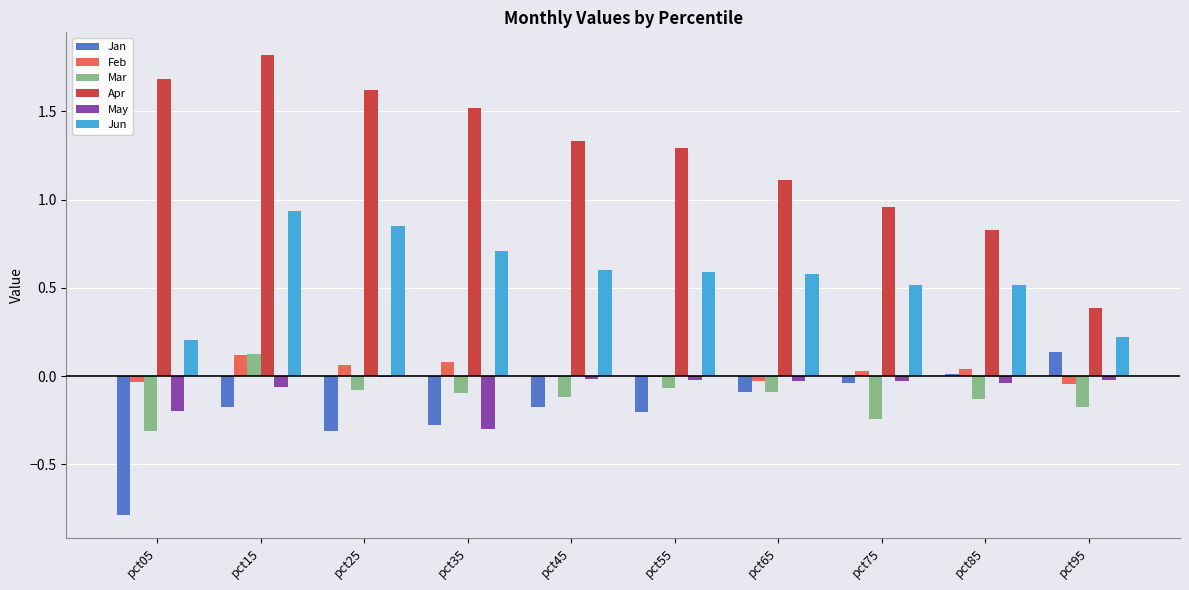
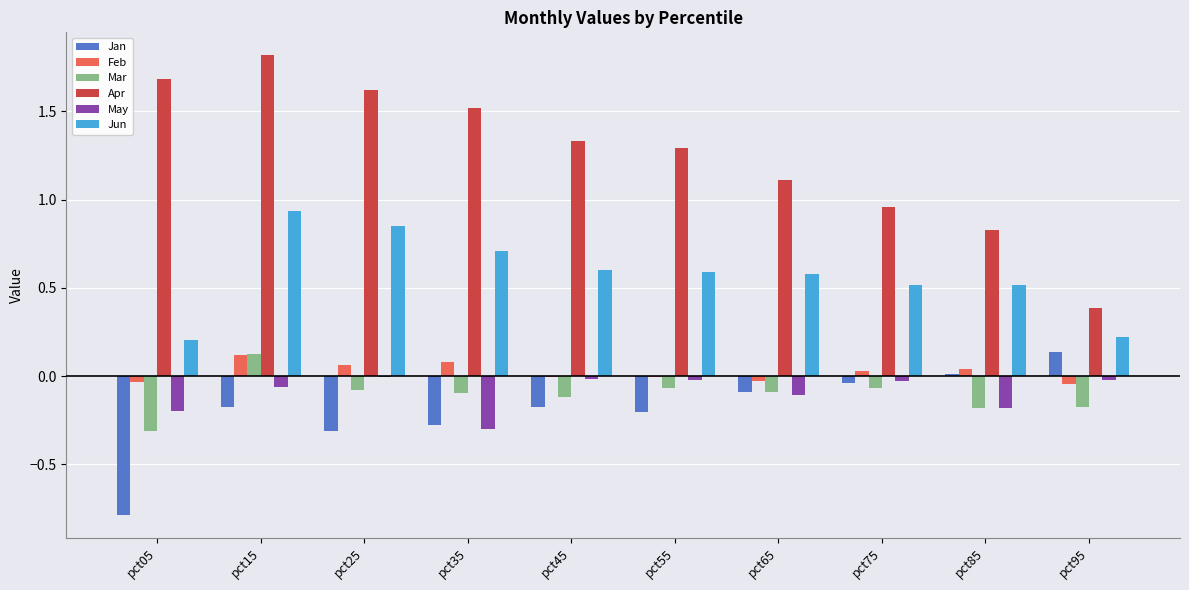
May, pct65: -0.03 -> -0.11
Mar, pct75: -0.25 -> -0.07
Mar, pct85: -0.13 -> -0.18
May, pct85: -0.04 -> -0.18
